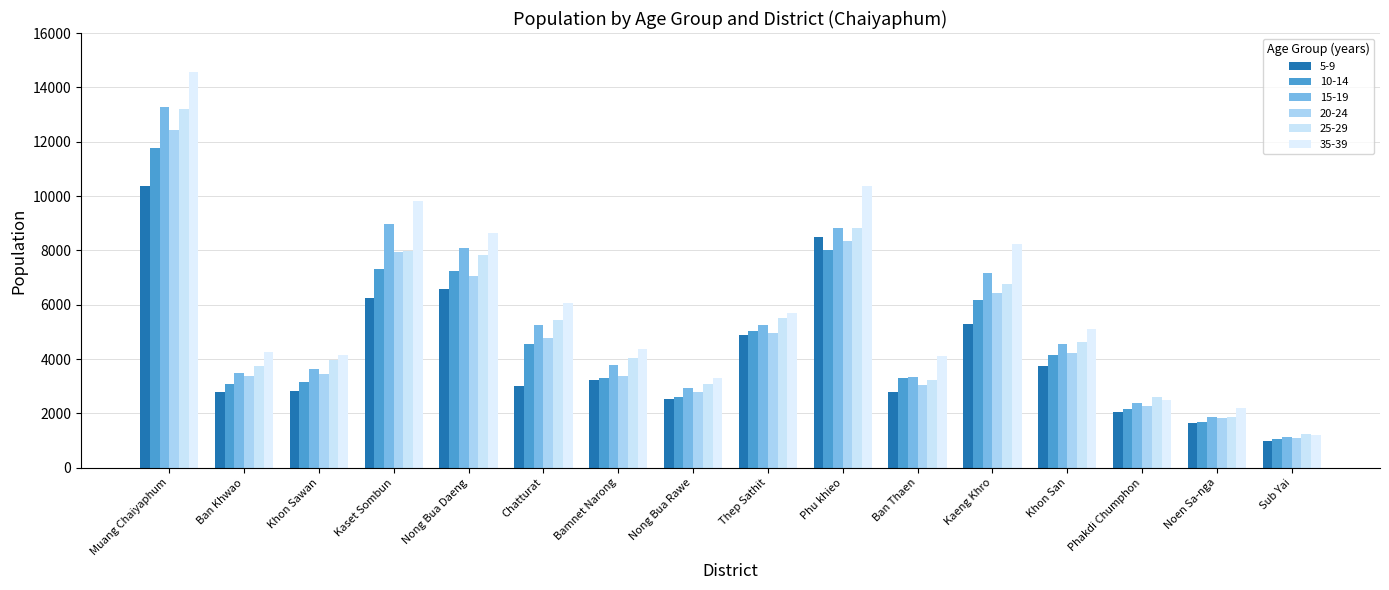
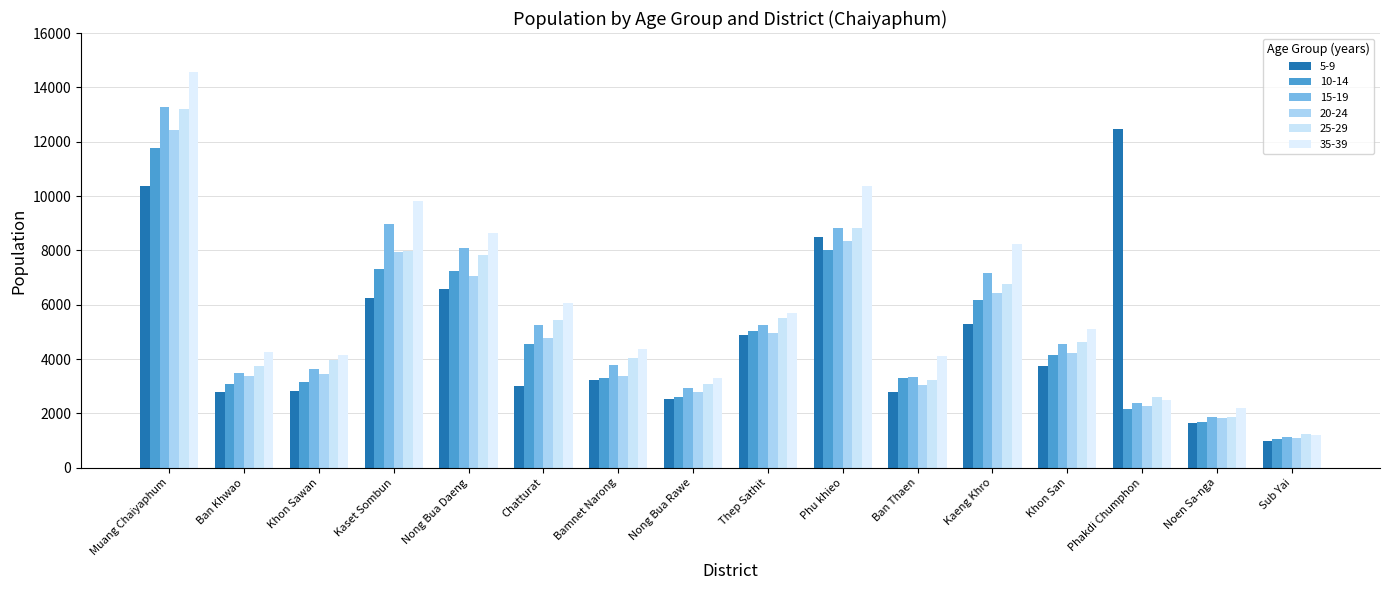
5-9, Phakdi Chumphon: 2100 -> 12500
